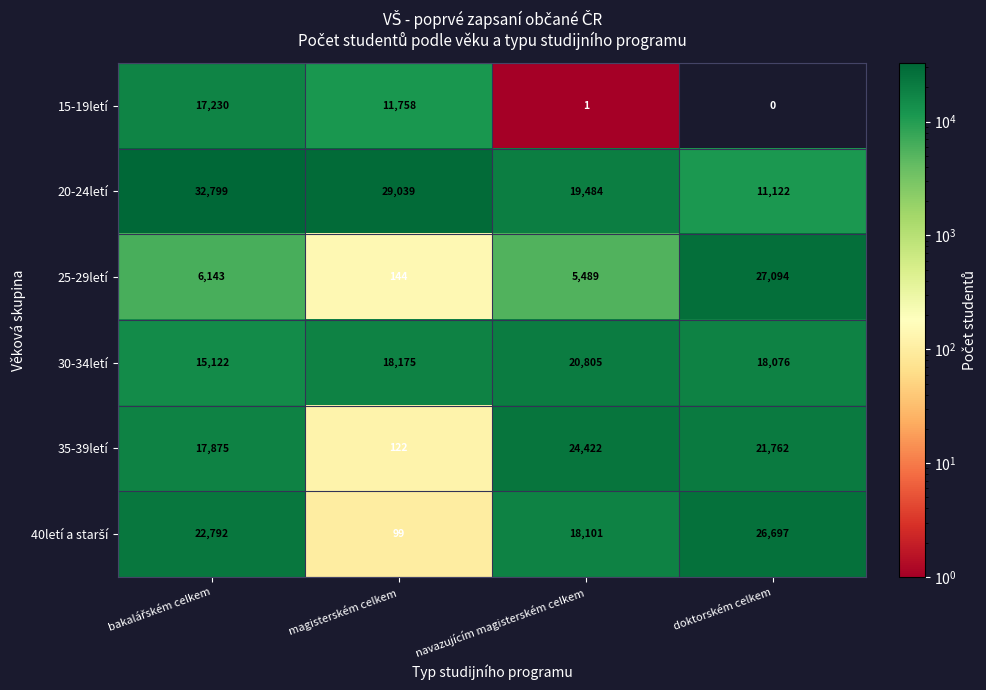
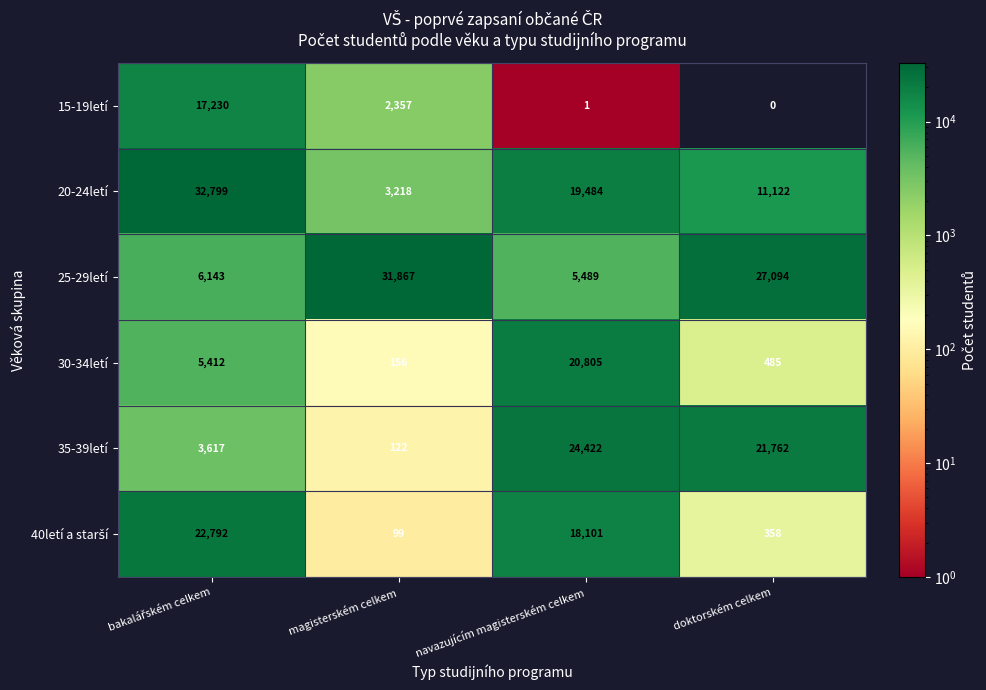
15-19letí, magisterském celkem: 11,758 -> 2,357
20-24letí, magisterském celkem: 29,039 -> 3,218
25-29letí, magisterském celkem: 144 -> 31,867
30-34letí, bakalářském celkem: 15,122 -> 5,412
30-34letí, magisterském celkem: 18,175 -> 156
30-34letí, doktorském celkem: 18,076 -> 485
35-39letí, bakalářském celkem: 17,875 -> 3,617
40letí a starší, doktorském celkem: 26,697 -> 358
